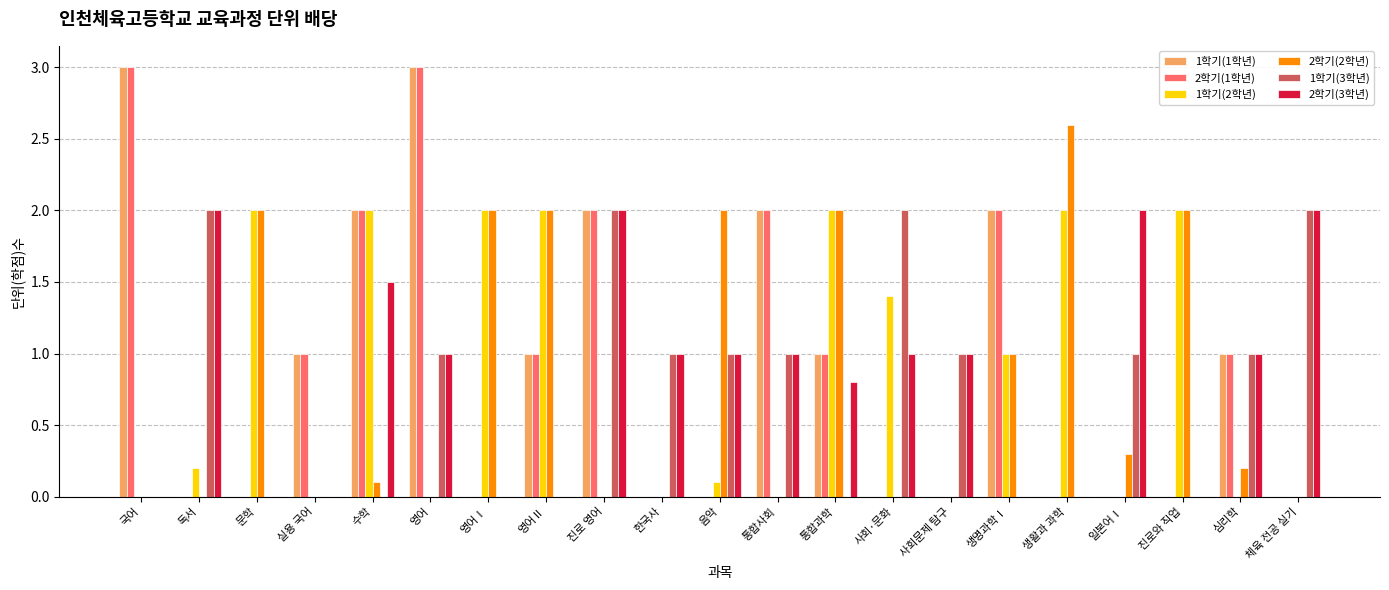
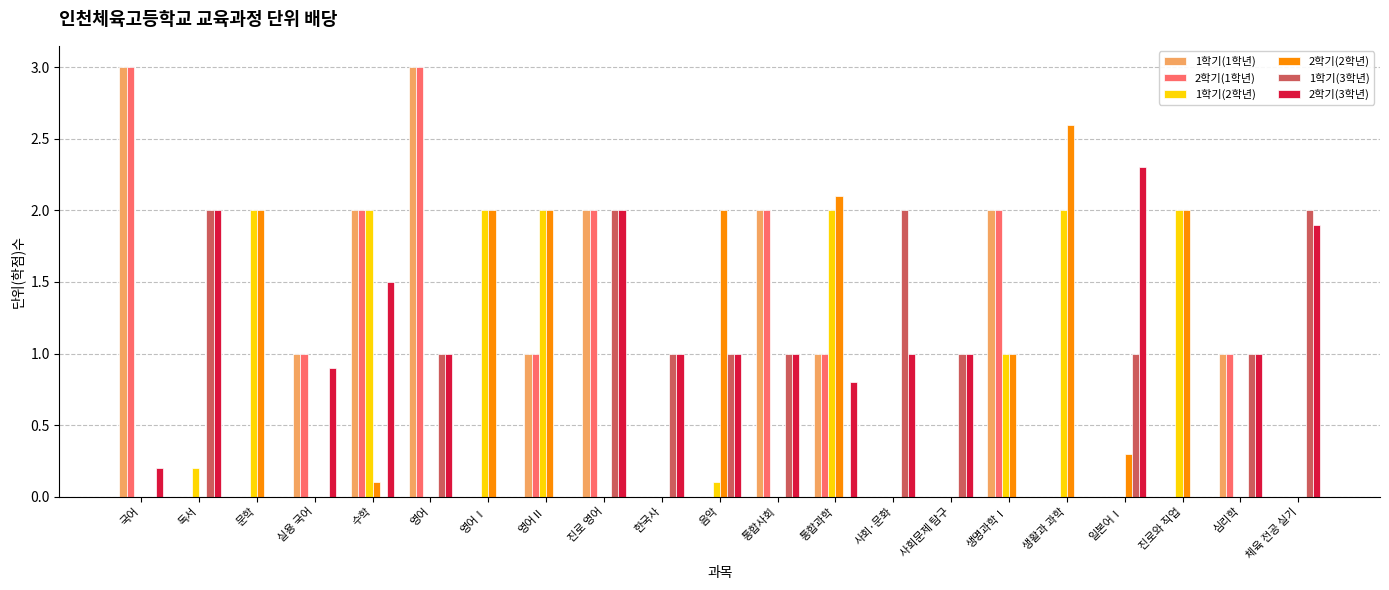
2학기(3학년), 국어: 0.0 -> 0.2
2학기(3학년), 실용 국어: 0.0 -> 0.9
2학기(2학년), 통합과학: 2.0 -> 2.1
1학기(2학년), 사회·문화: 1.4 -> 0.0
2학기(3학년), 일본어Ⅰ: 2.0 -> 2.3
2학기(2학년), 심리학: 0.2 -> 0.0
2학기(3학년), 체육 전공 실기: 2.0 -> 1.9
